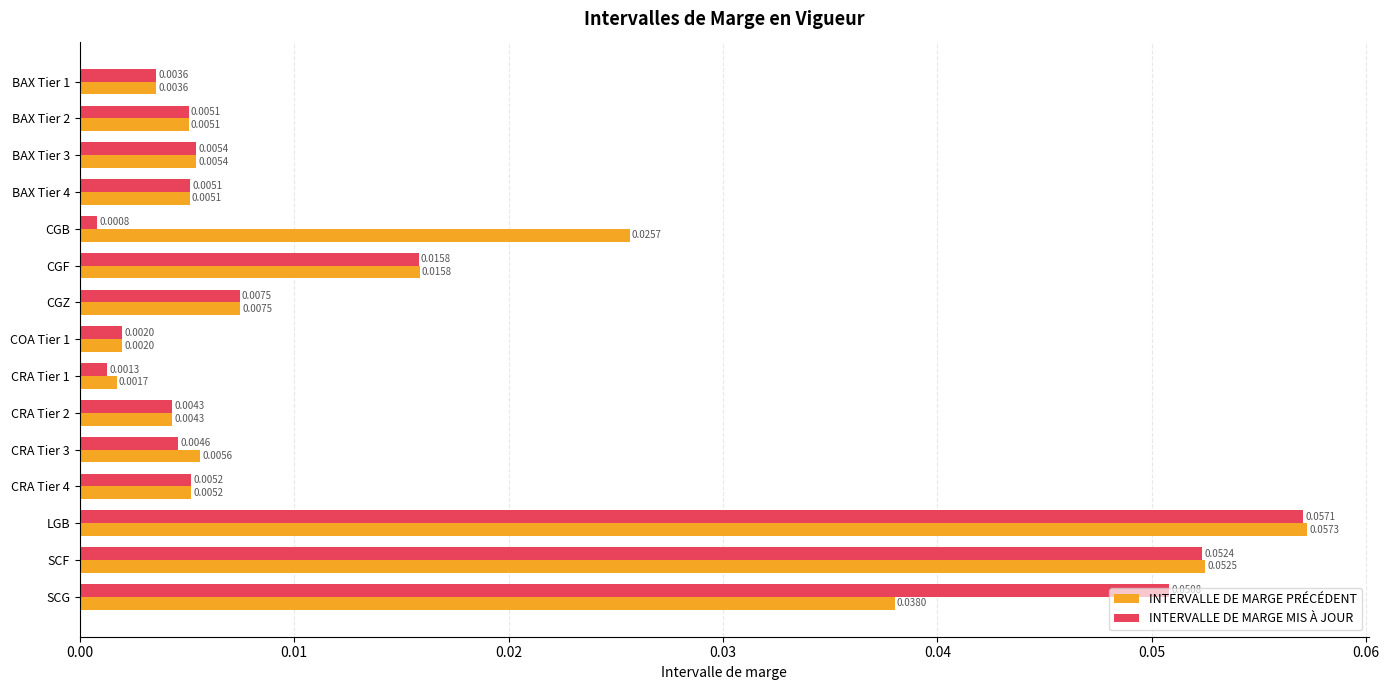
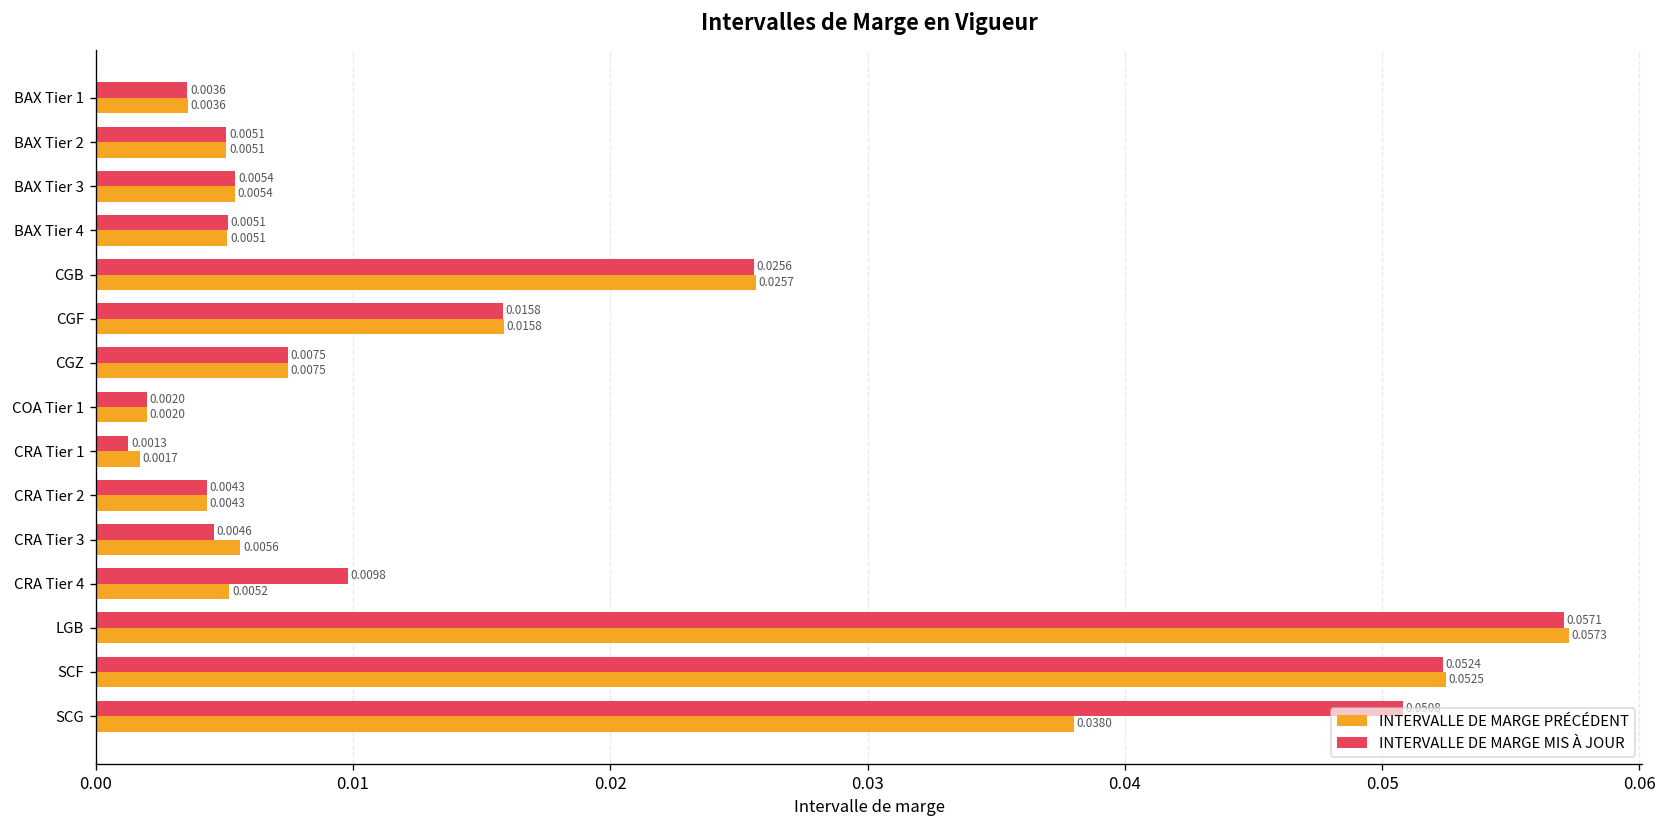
INTERVALLE DE MARGE MIS À JOUR, CGB: 0.0008 -> 0.0256
INTERVALLE DE MARGE MIS À JOUR, CRA Tier 4: 0.0052 -> 0.0098
